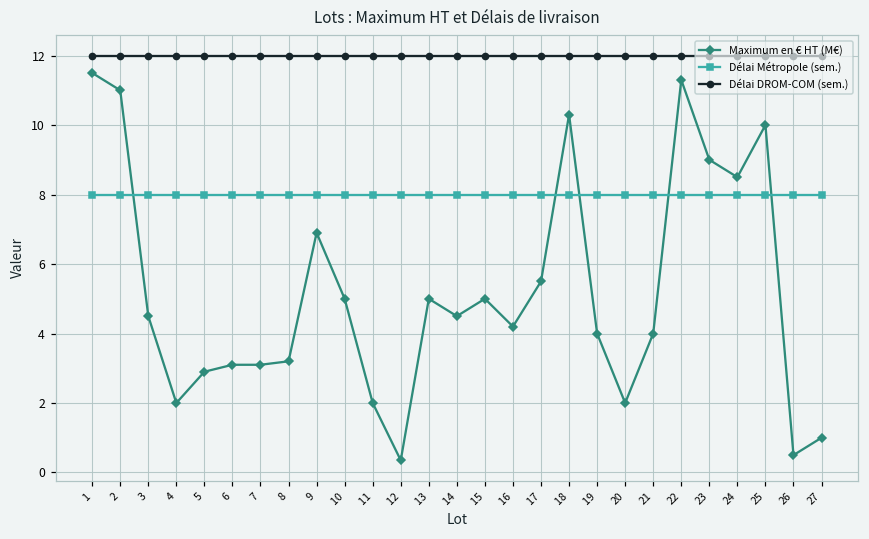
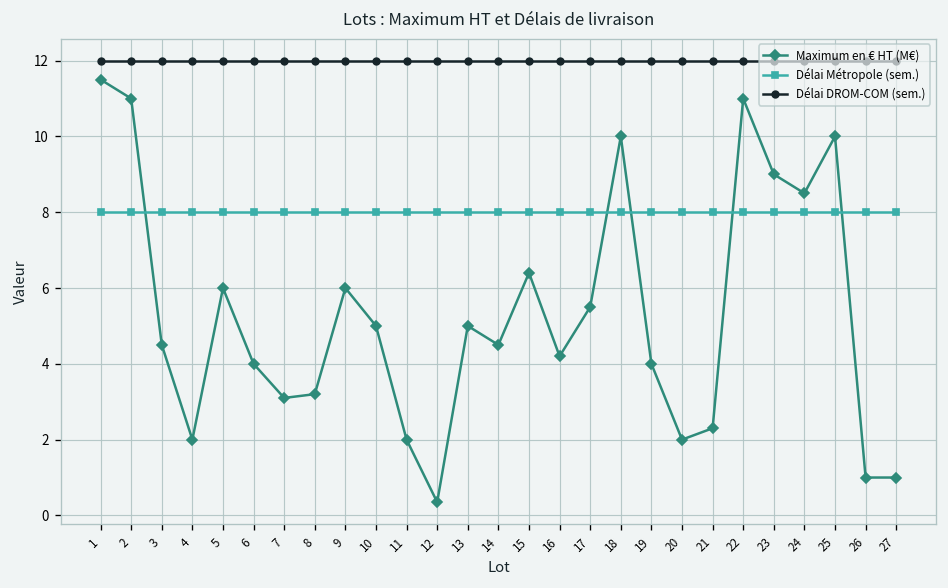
Maximum en € HT (M€), 5: 2.9 -> 6.0
Maximum en € HT (M€), 6: 3.1 -> 4.0
Maximum en € HT (M€), 9: 6.9 -> 6.0
Maximum en € HT (M€), 15: 5.0 -> 6.4
Maximum en € HT (M€), 18: 10.3 -> 10.0
Maximum en € HT (M€), 21: 4.0 -> 2.3
Maximum en € HT (M€), 22: 11.3 -> 11.0
Maximum en € HT (M€), 26: 0.5 -> 1.0
